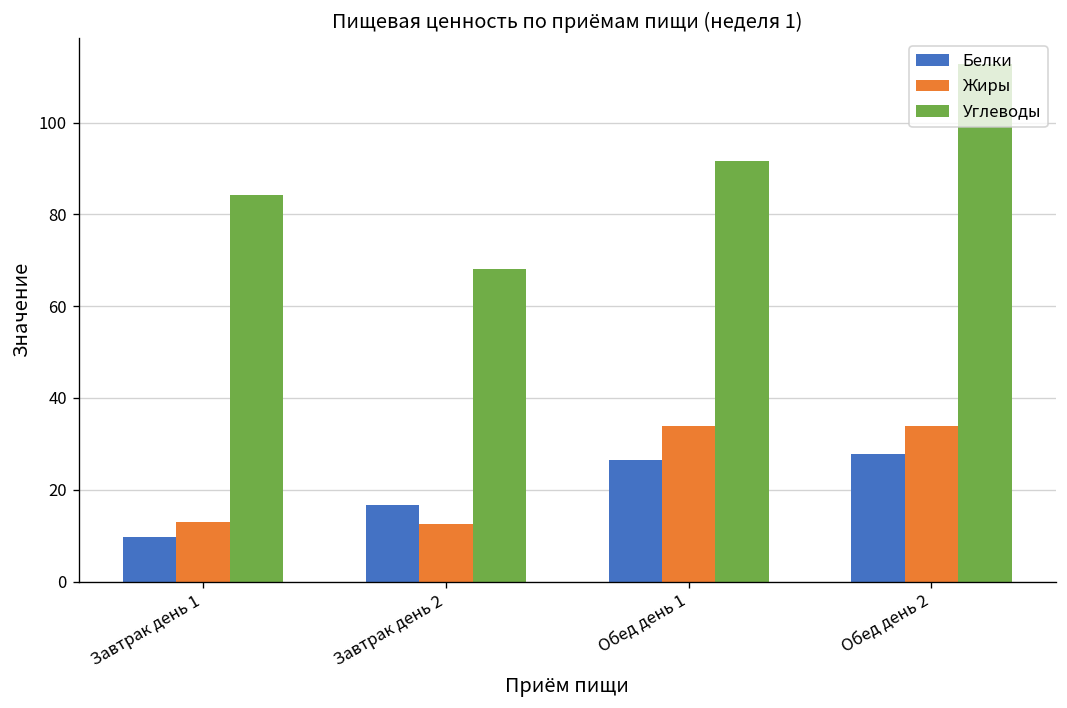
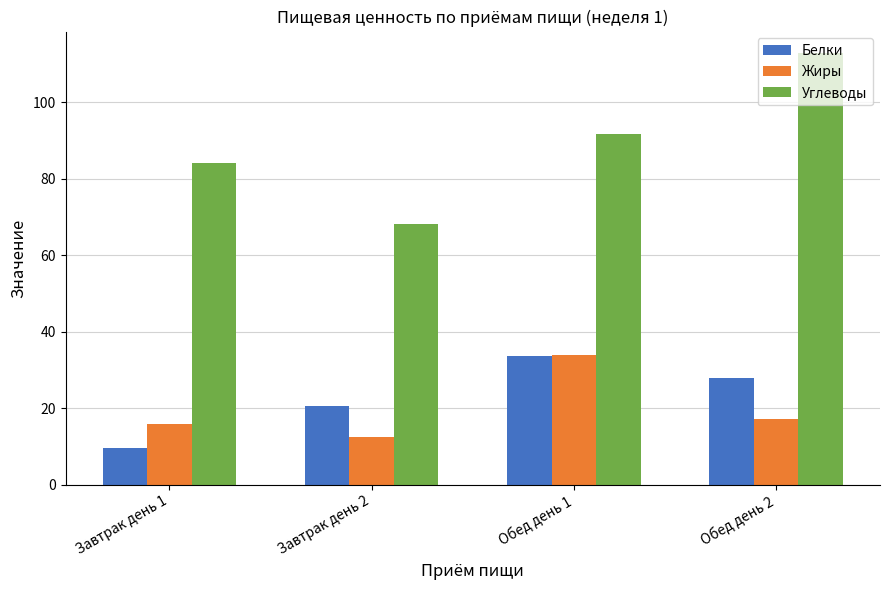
Жиры, Завтрак день 1: 13 -> 16
Белки, Завтрак день 2: 17 -> 20
Белки, Обед день 1: 26 -> 34
Жиры, Обед день 2: 34 -> 17
